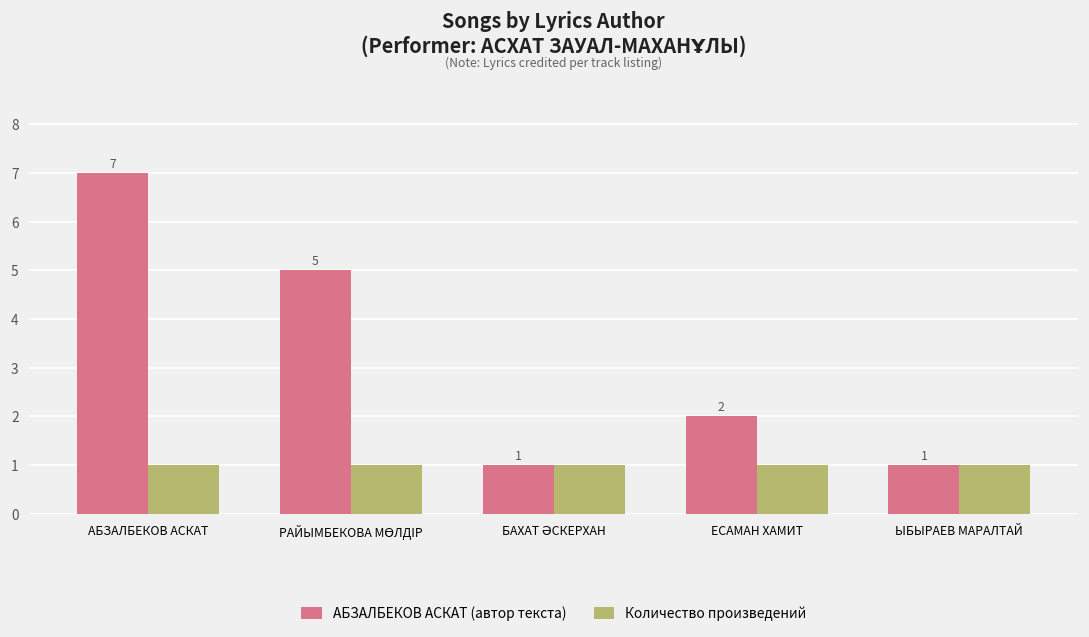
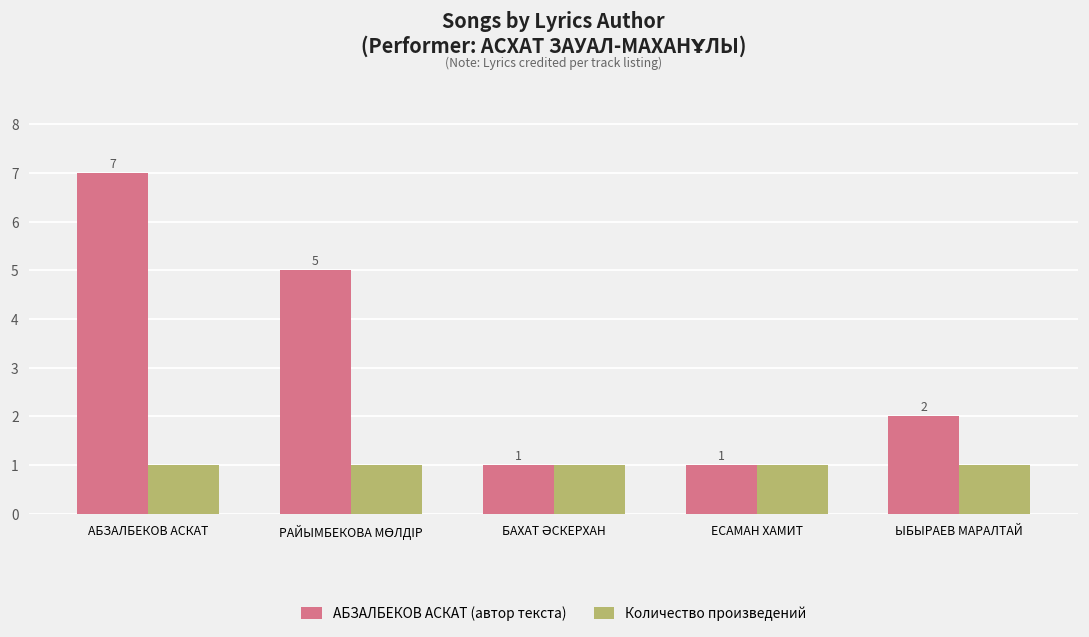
АБЗАЛБЕКОВ АСКАТ (автор текста), ЕСАМАН ХАМИТ: 2 -> 1
АБЗАЛБЕКОВ АСКАТ (автор текста), ЫБЫРАЕВ МАРАЛТАЙ: 1 -> 2
